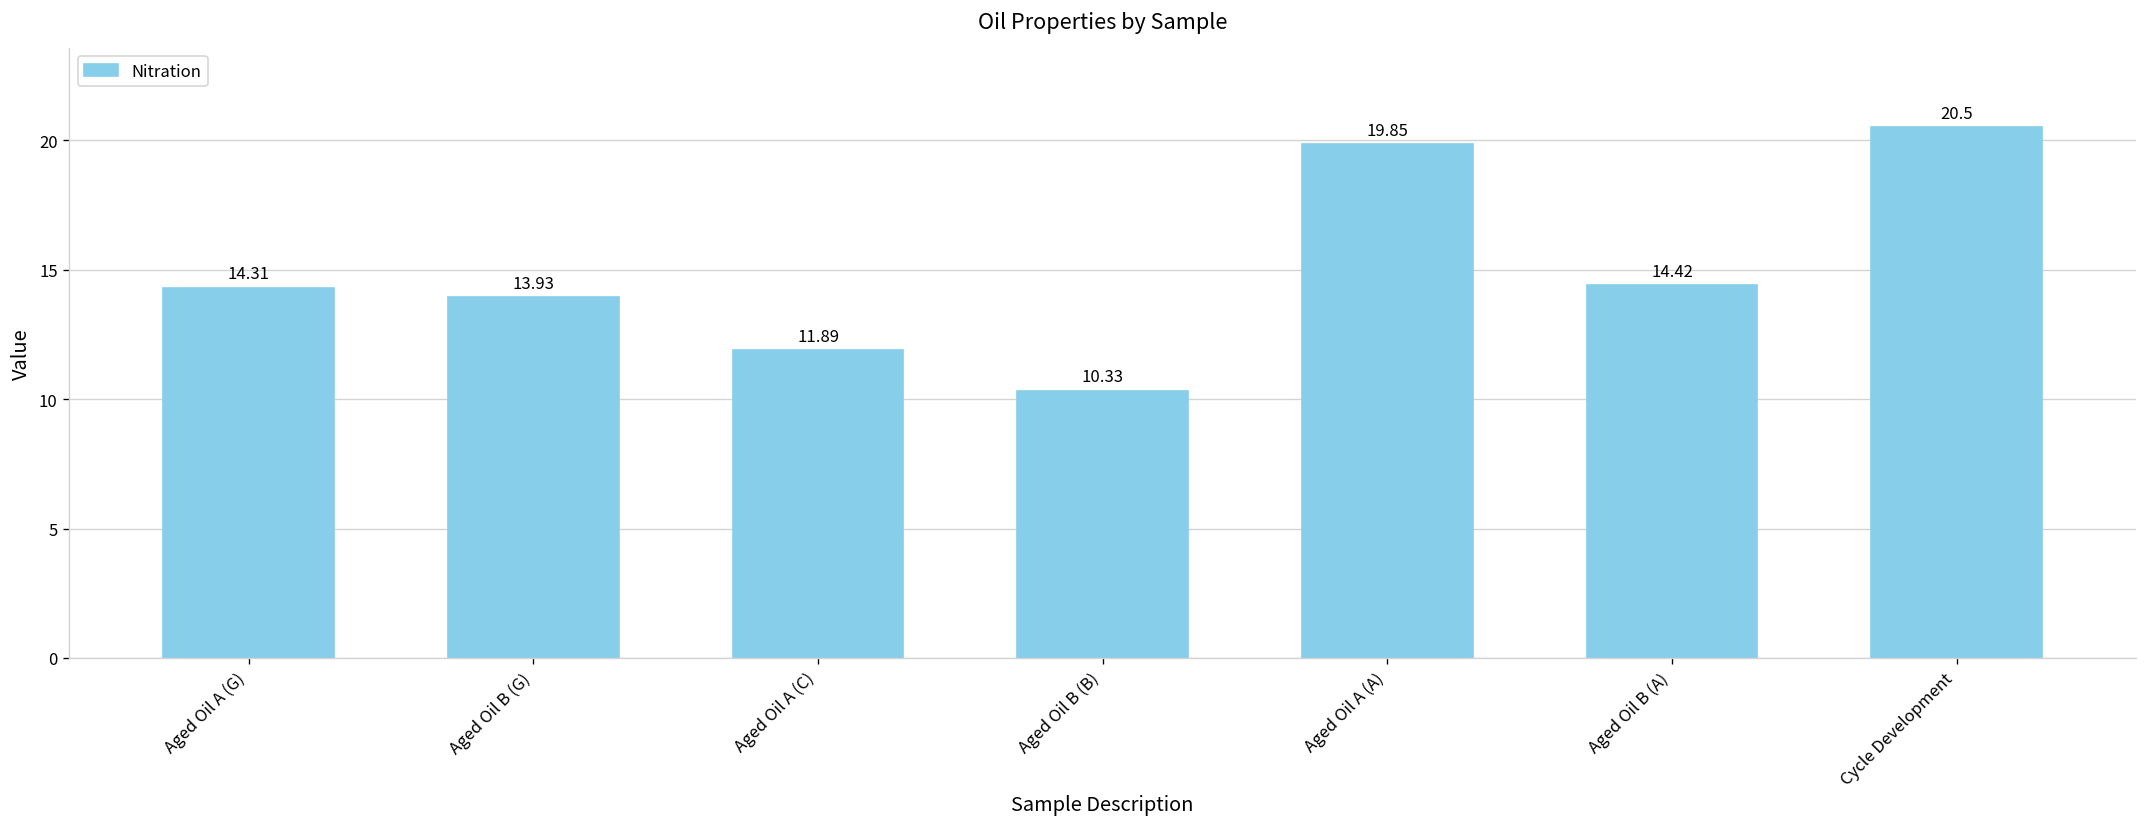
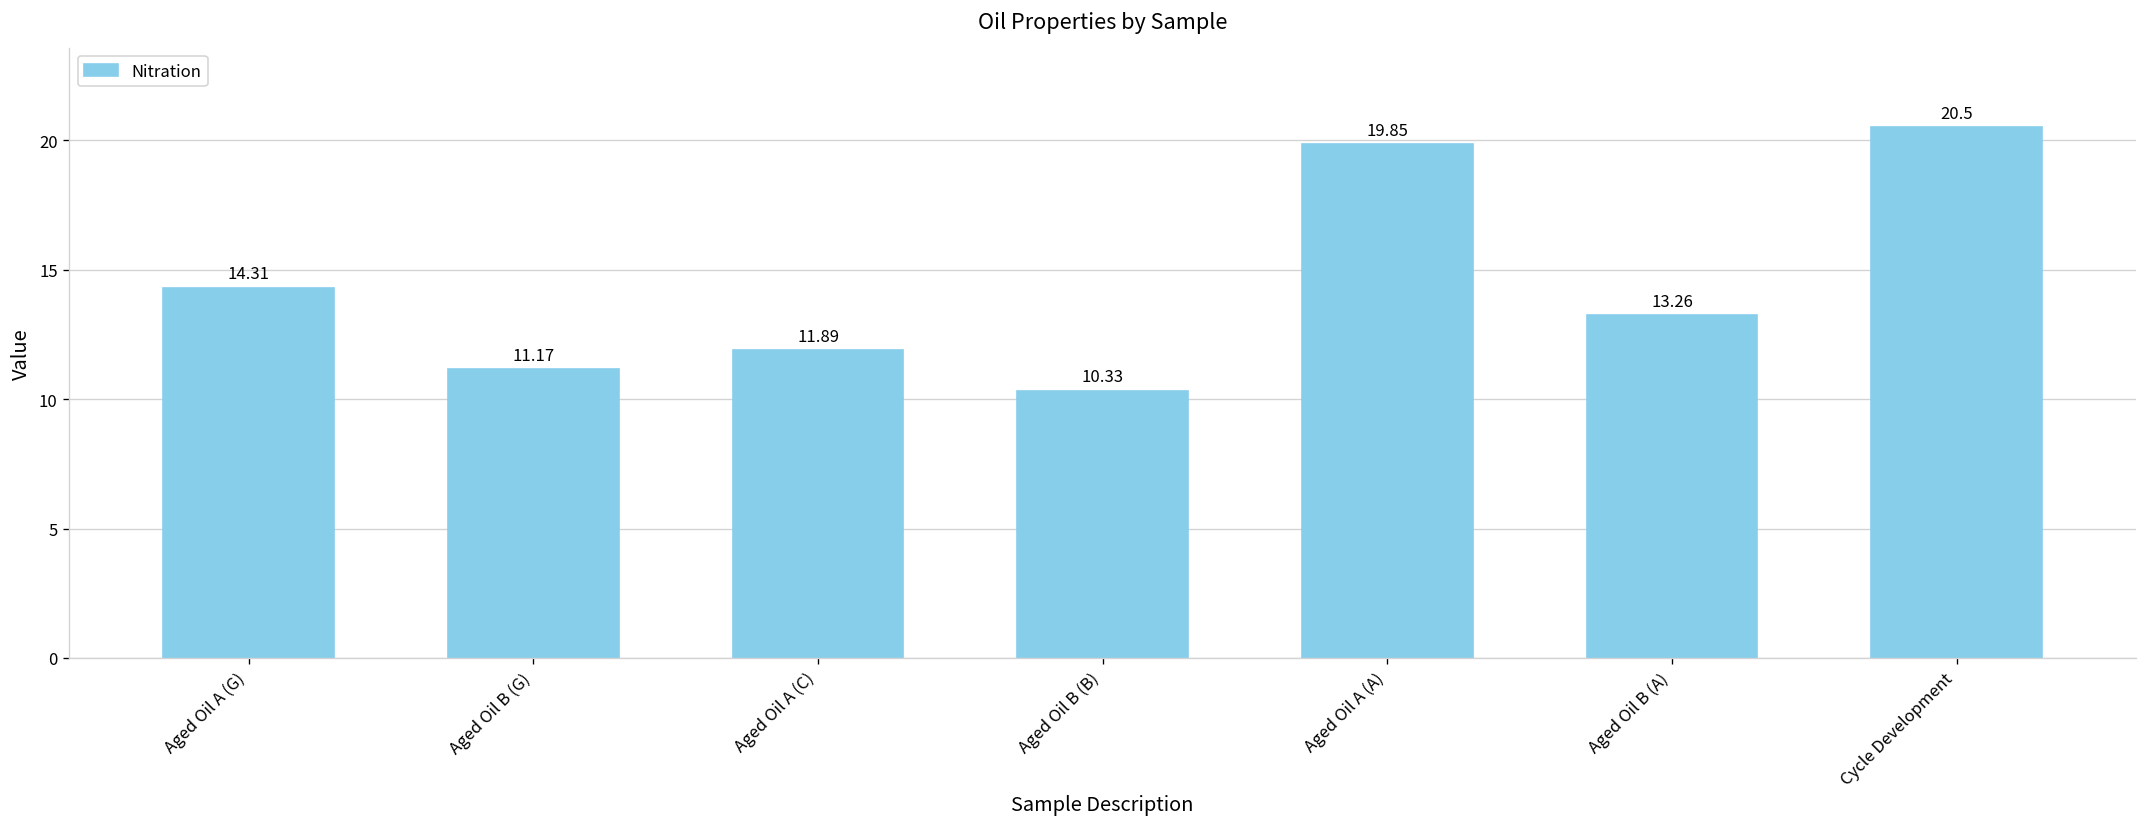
Aged Oil B (G): 13.93 -> 11.17
Aged Oil B (A): 14.42 -> 13.26
